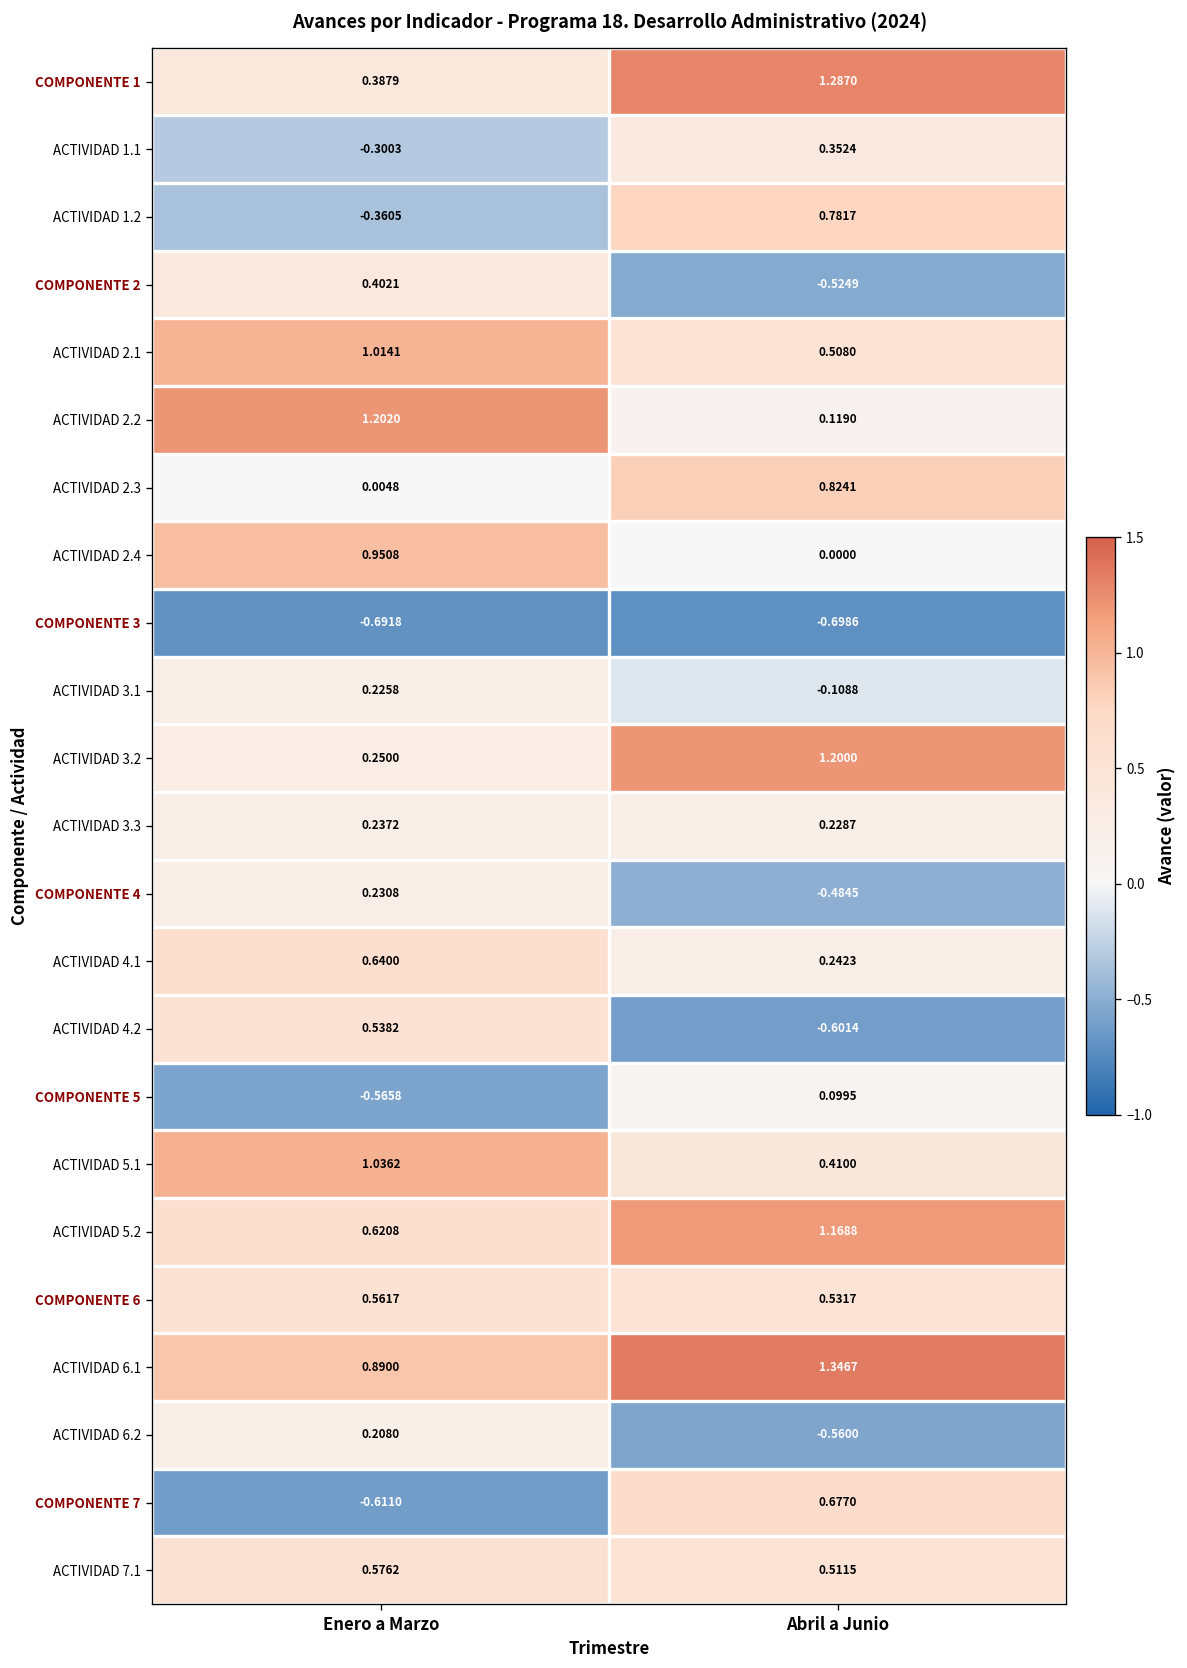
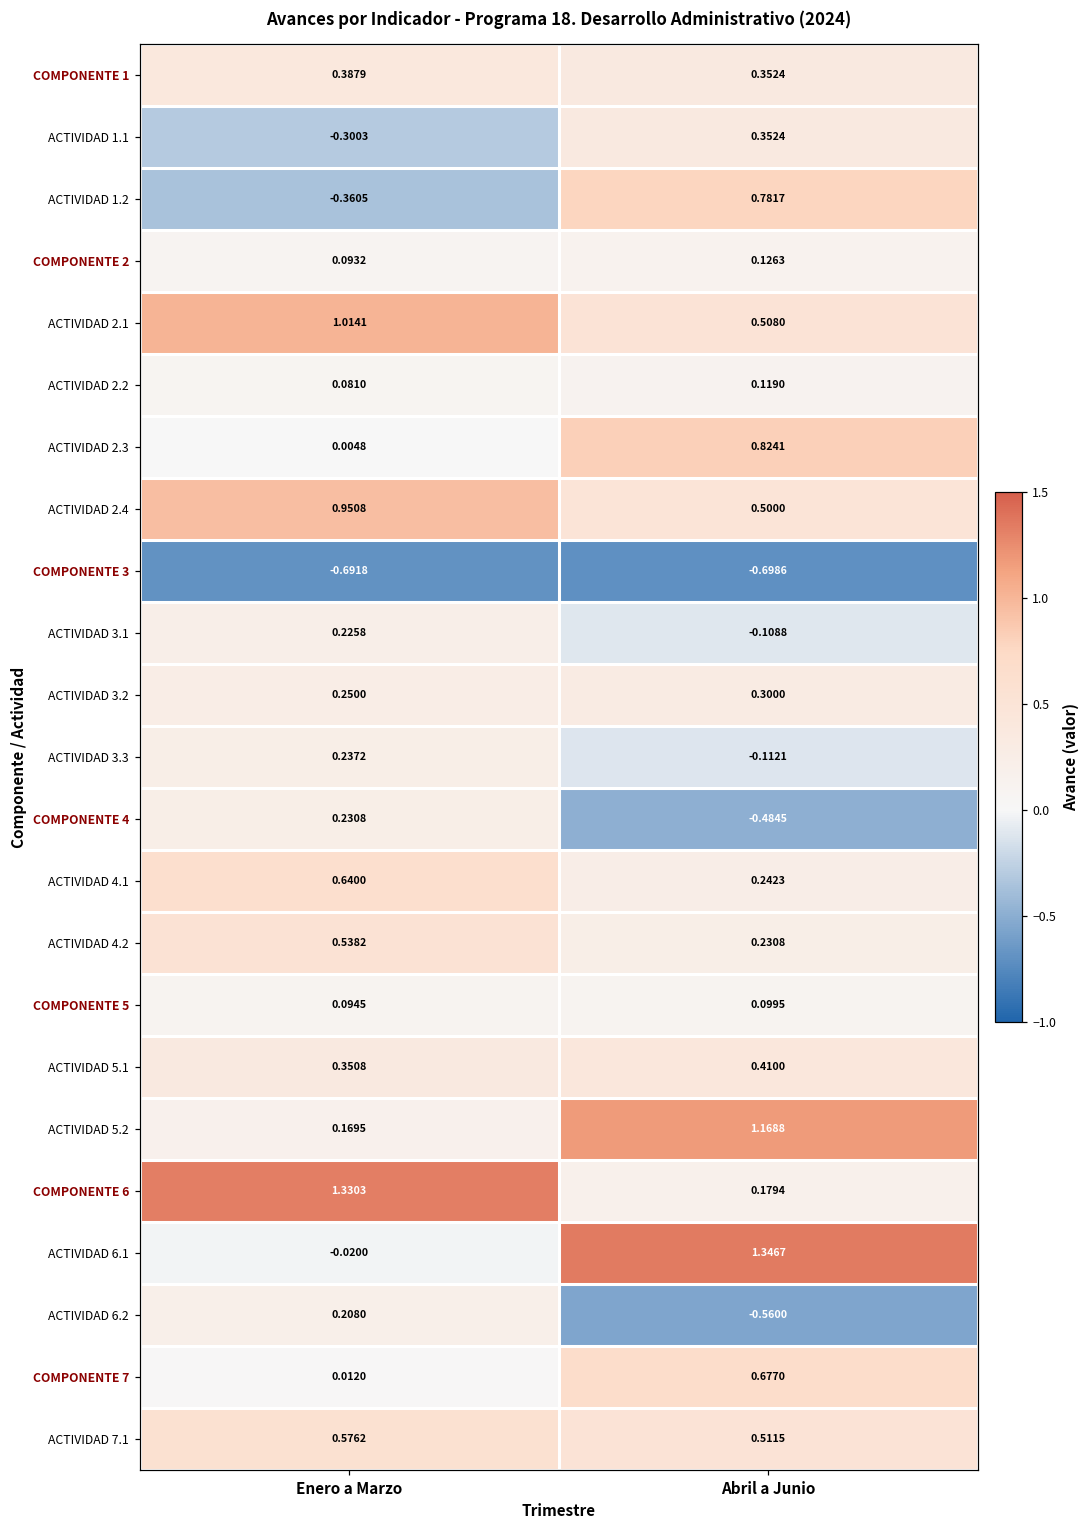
COMPONENTE 1, Abril a Junio: 1.2870 -> 0.3524
COMPONENTE 2, Enero a Marzo: 0.4021 -> 0.0932
COMPONENTE 2, Abril a Junio: -0.5249 -> 0.1263
ACTIVIDAD 2.2, Enero a Marzo: 1.2020 -> 0.0810
ACTIVIDAD 2.4, Abril a Junio: 0.0000 -> 0.5000
ACTIVIDAD 3.2, Abril a Junio: 1.2000 -> 0.3000
ACTIVIDAD 3.3, Abril a Junio: 0.2287 -> -0.1121
ACTIVIDAD 4.2, Abril a Junio: -0.6014 -> 0.2308
COMPONENTE 5, Enero a Marzo: -0.5658 -> 0.0945
ACTIVIDAD 5.1, Enero a Marzo: 1.0362 -> 0.3508
ACTIVIDAD 5.2, Enero a Marzo: 0.6208 -> 0.1695
COMPONENTE 6, Enero a Marzo: 0.5617 -> 1.3303
COMPONENTE 6, Abril a Junio: 0.5317 -> 0.1794
ACTIVIDAD 6.1, Enero a Marzo: 0.8900 -> -0.0200
COMPONENTE 7, Enero a Marzo: -0.6110 -> 0.0120
